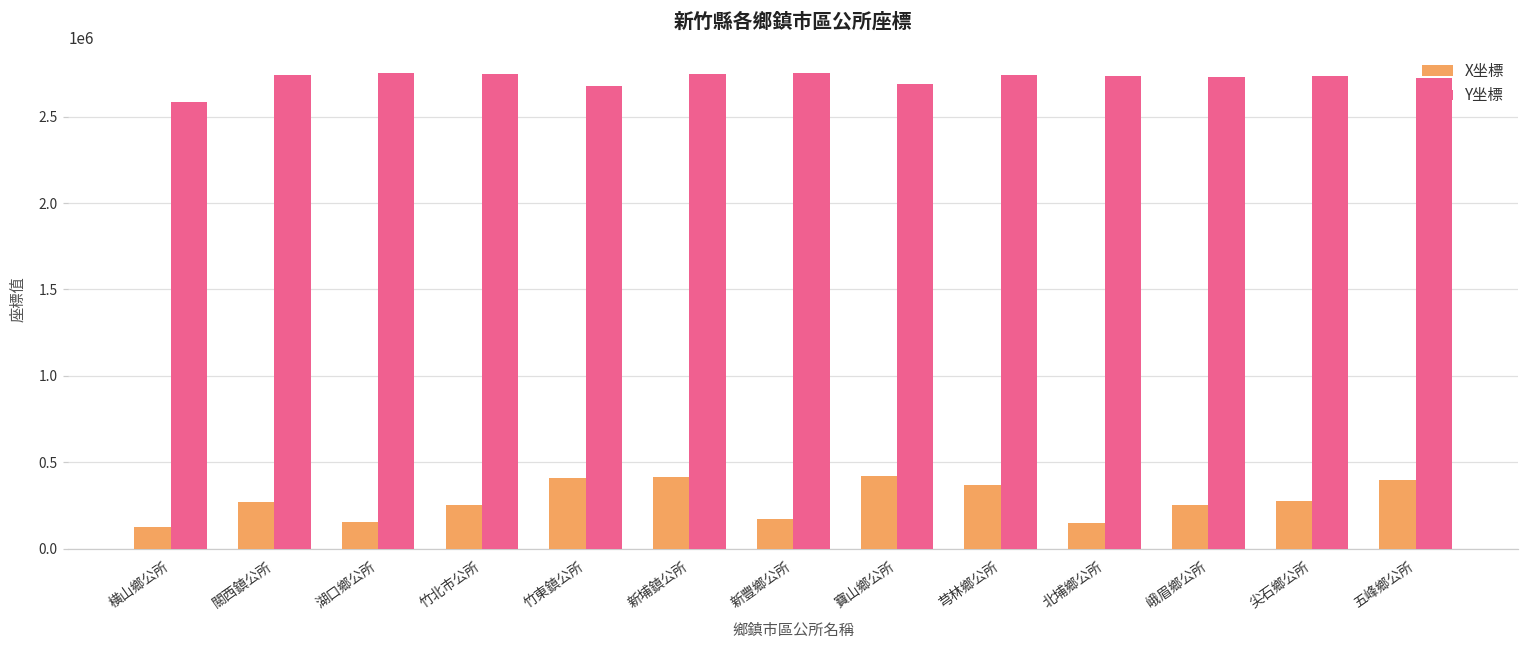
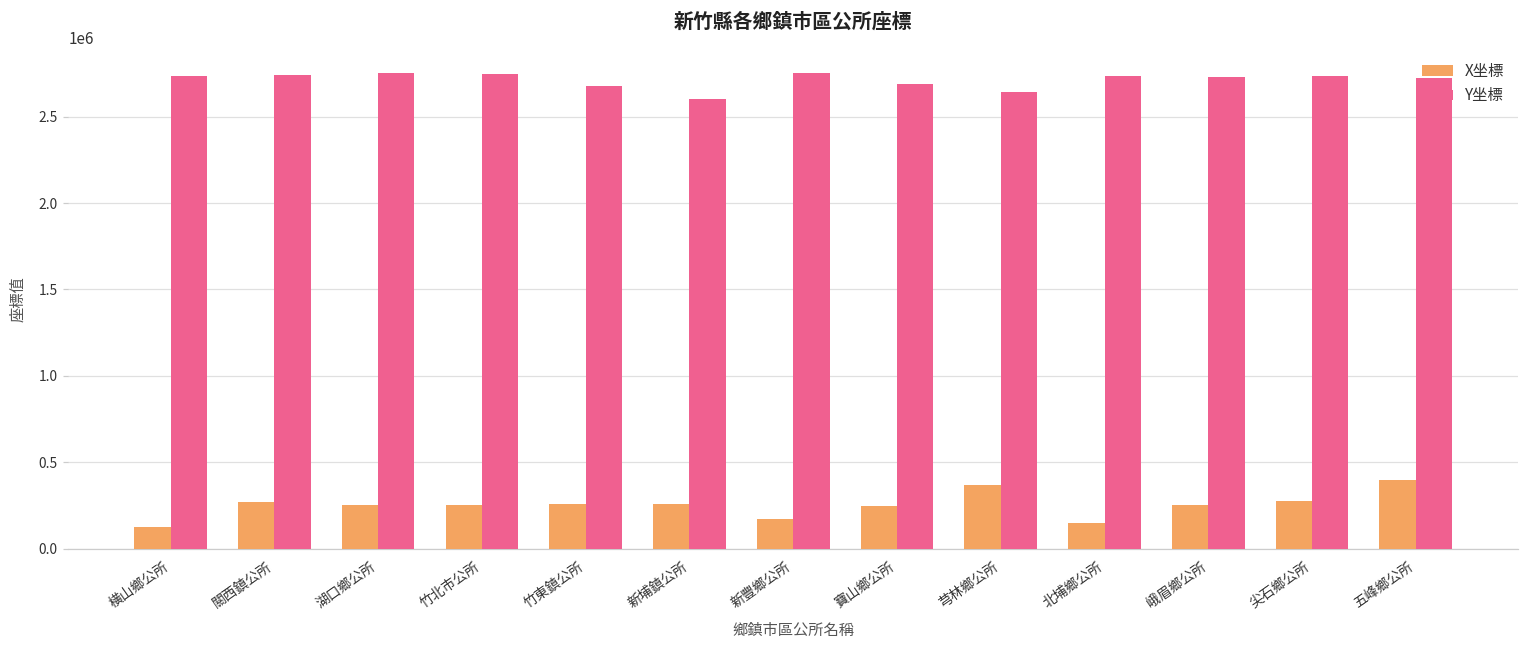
Y坐標, 橫山鄉公所: 2590000 -> 2730000
X坐標, 湖口鄉公所: 160000 -> 250000
X坐標, 竹東鎮公所: 410000 -> 260000
X坐標, 新埔鎮公所: 410000 -> 260000
Y坐標, 新埔鎮公所: 2750000 -> 2600000
X坐標, 寶山鄉公所: 420000 -> 250000
Y坐標, 芎林鄉公所: 2740000 -> 2640000
